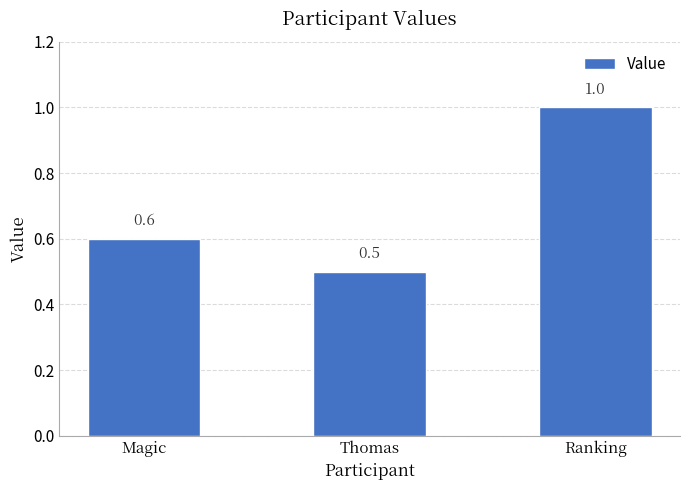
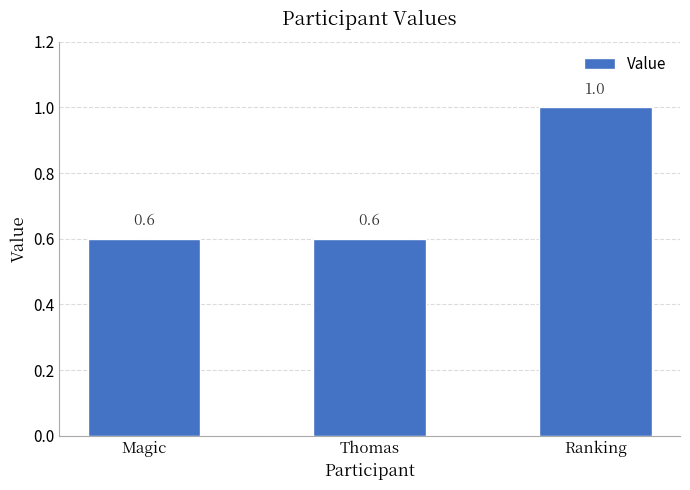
Thomas: 0.5 -> 0.6
